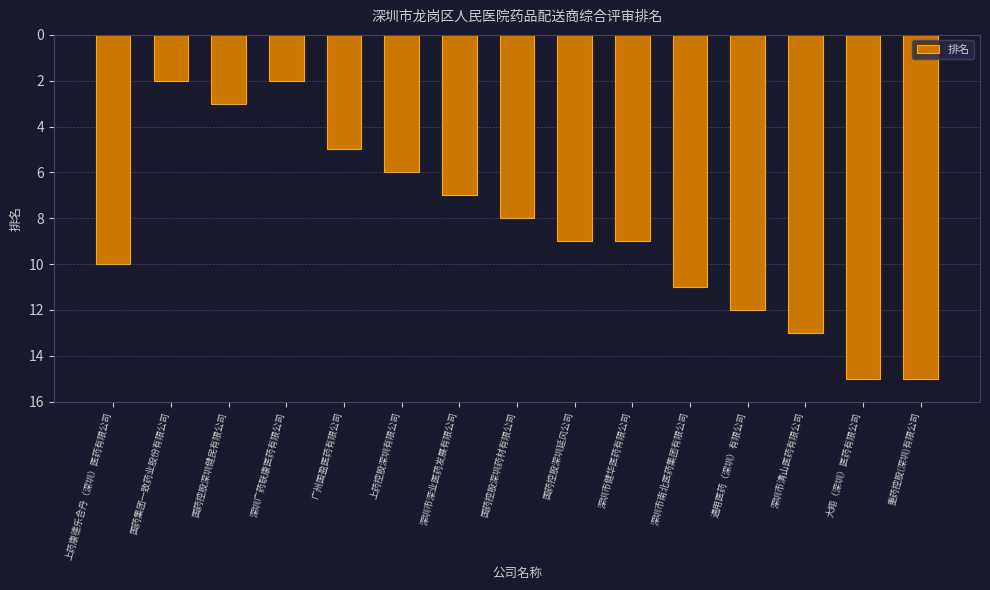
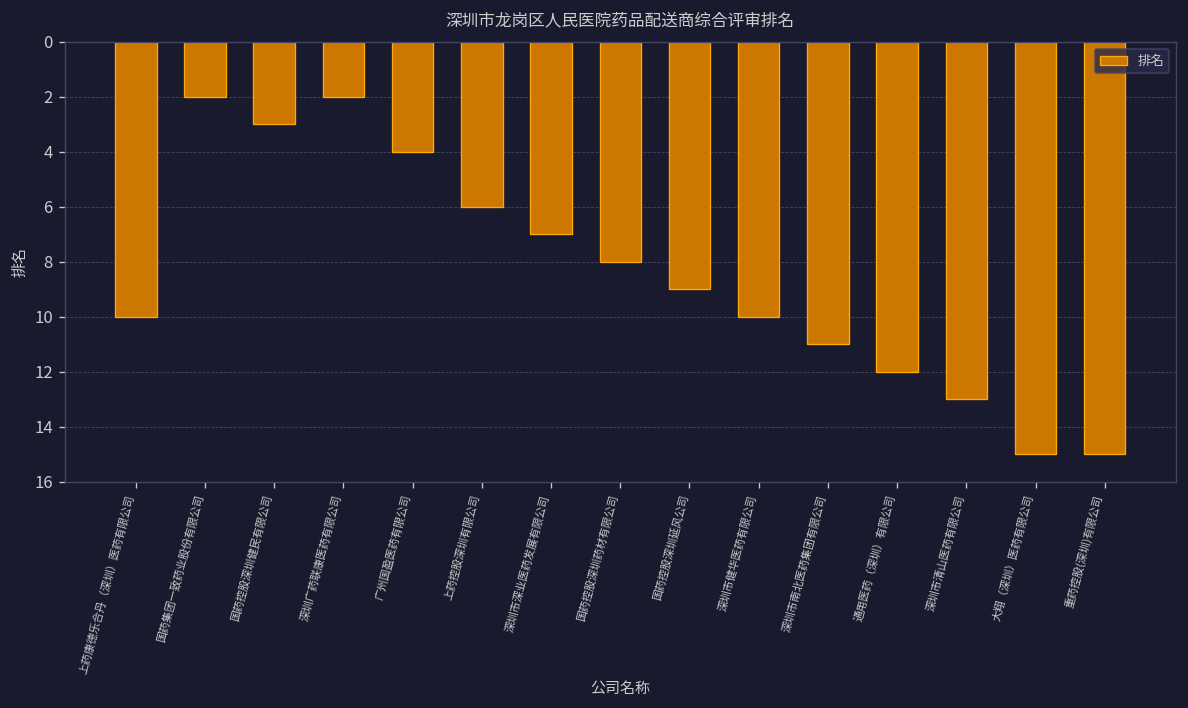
广州国盈医药有限公司: 5 -> 4
深圳市健华医药有限公司: 9 -> 10
